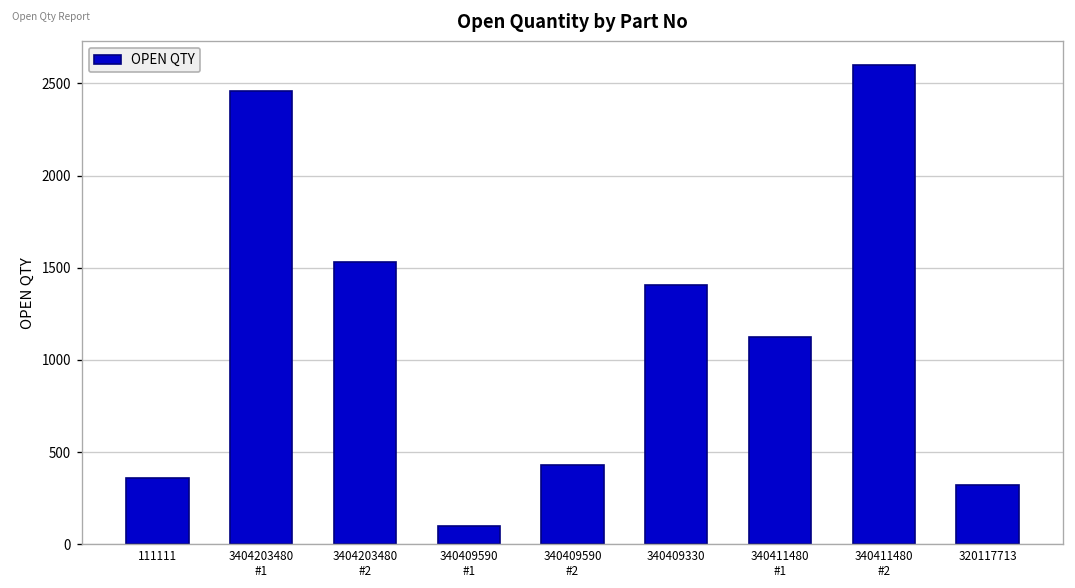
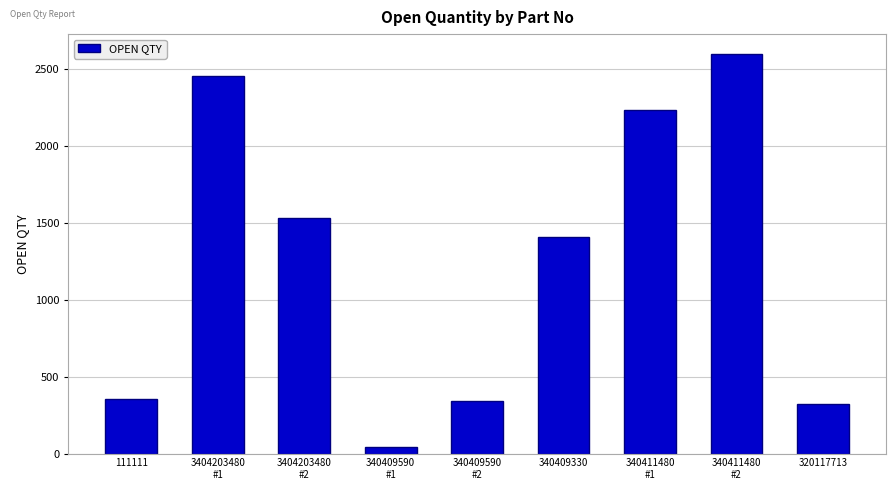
340409590 #1: 100 -> 40
340409590 #2: 430 -> 340
340411480 #1: 1130 -> 2230
